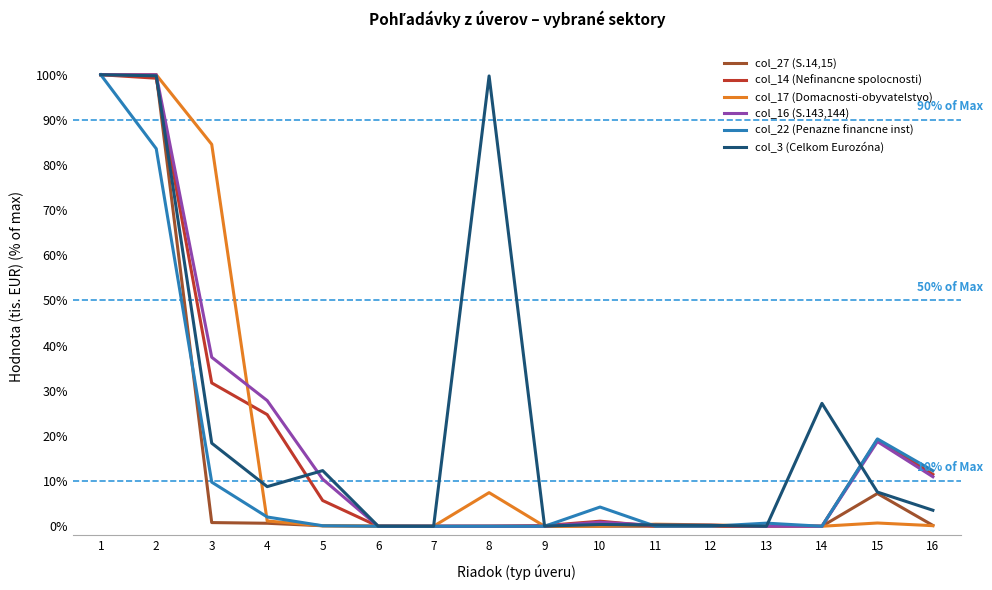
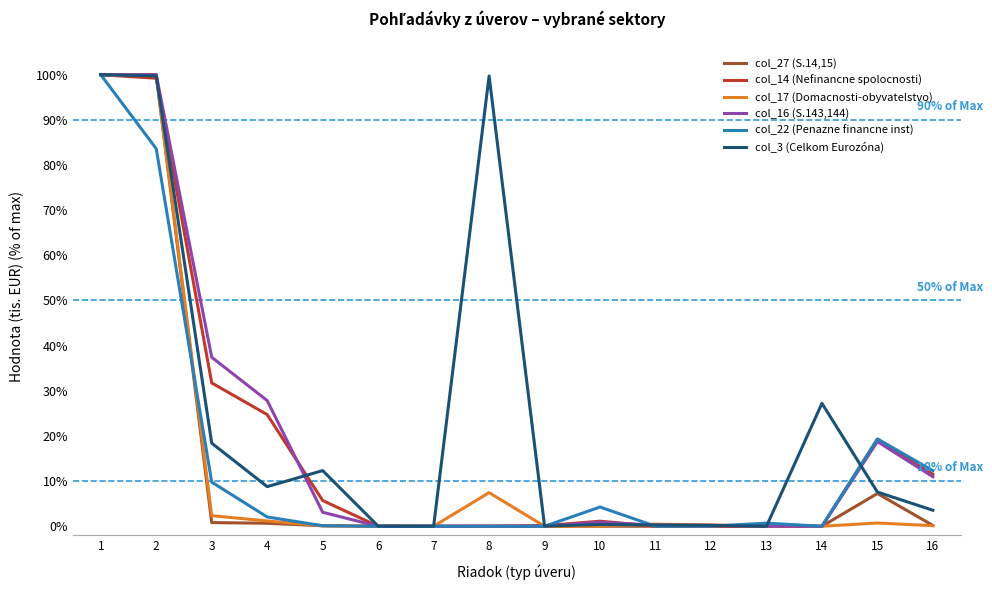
col_17 (Domacnosti-obyvatelstvo), 3: 85% -> 2%
col_16 (S.143,144), 5: 10% -> 3%
